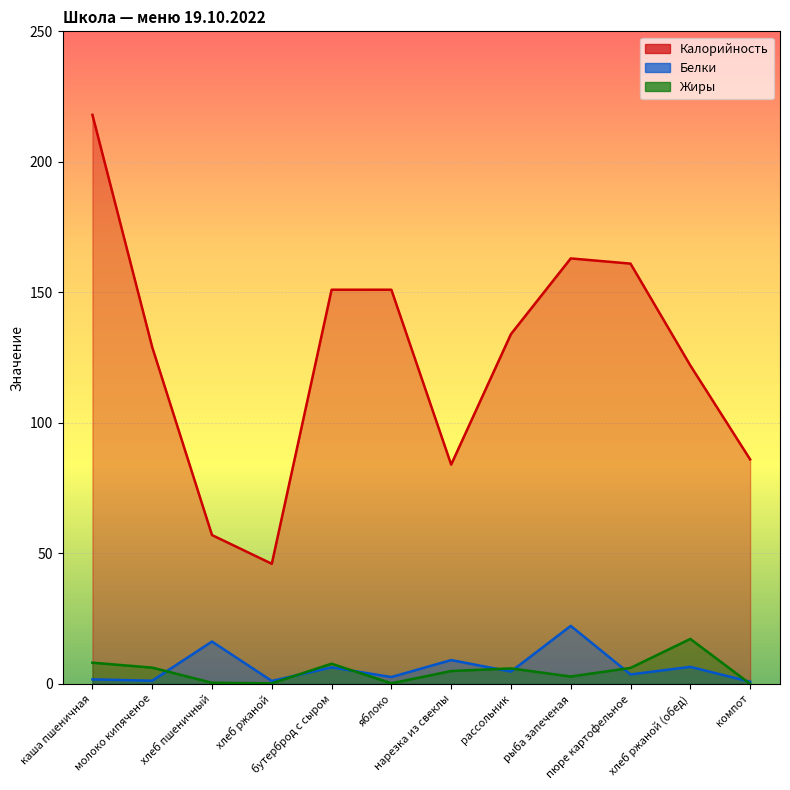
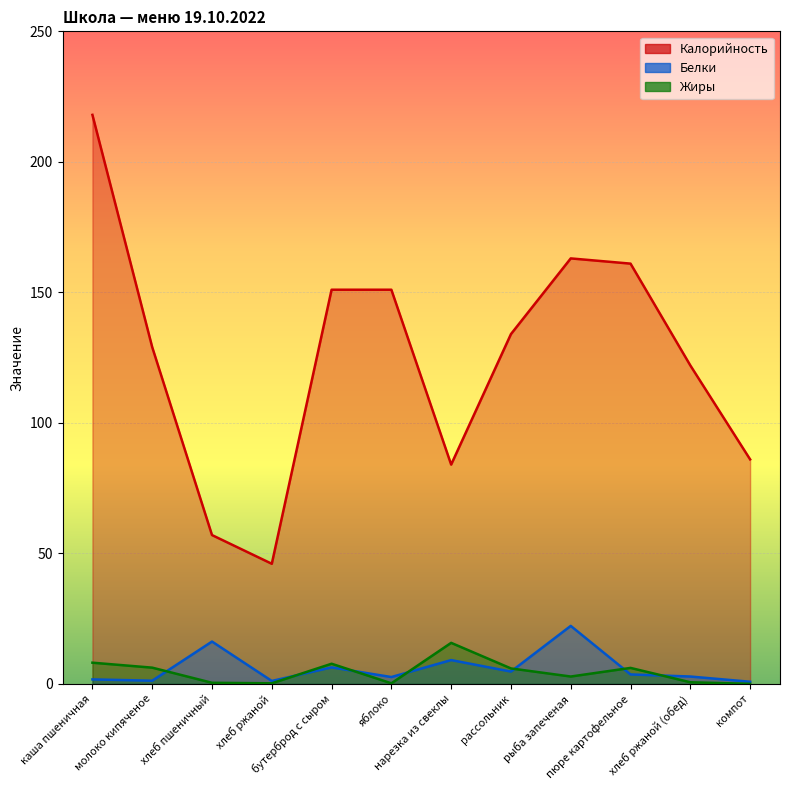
Жиры, нарезка из свеклы: 5 -> 16
Белки, хлеб ржаной (обед): 7 -> 3
Жиры, хлеб ржаной (обед): 17 -> 1
